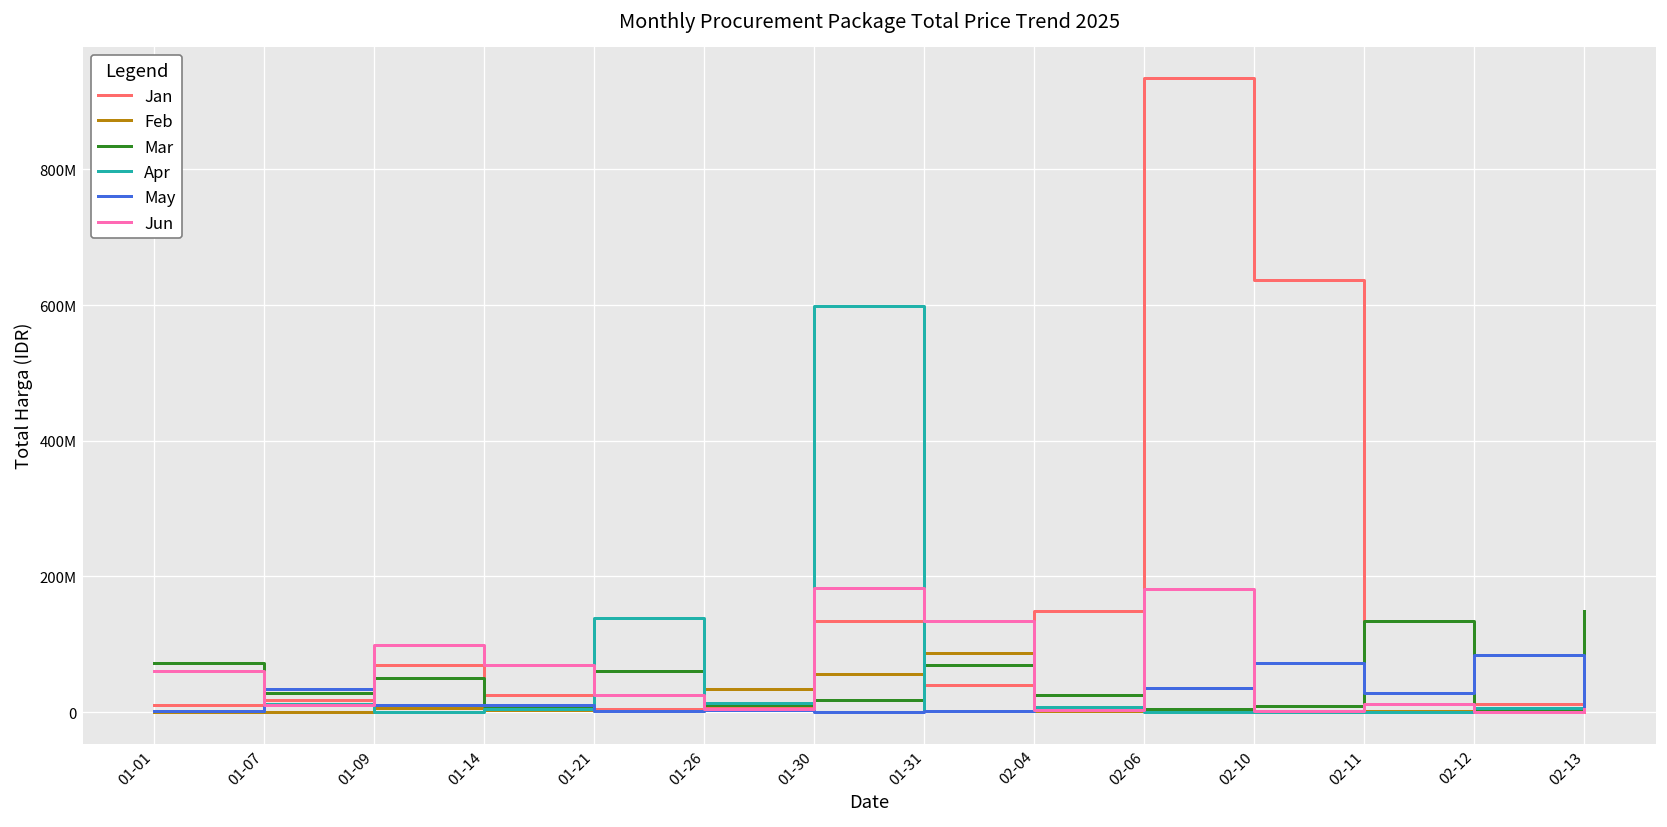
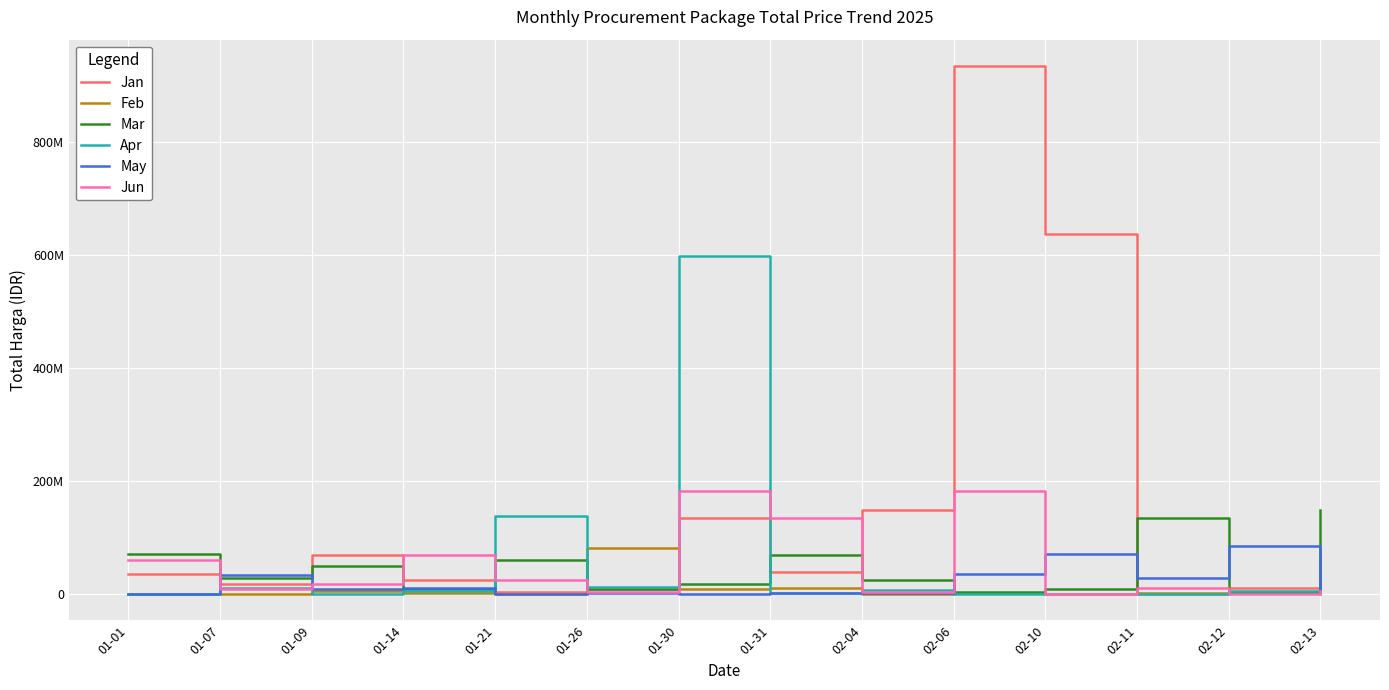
Jan, 01-01: 10000000 -> 40000000
Jun, 01-09: 100000000 -> 20000000
Feb, 01-26: 30000000 -> 80000000
Feb, 01-30: 60000000 -> 10000000
Feb, 01-31: 90000000 -> 10000000
